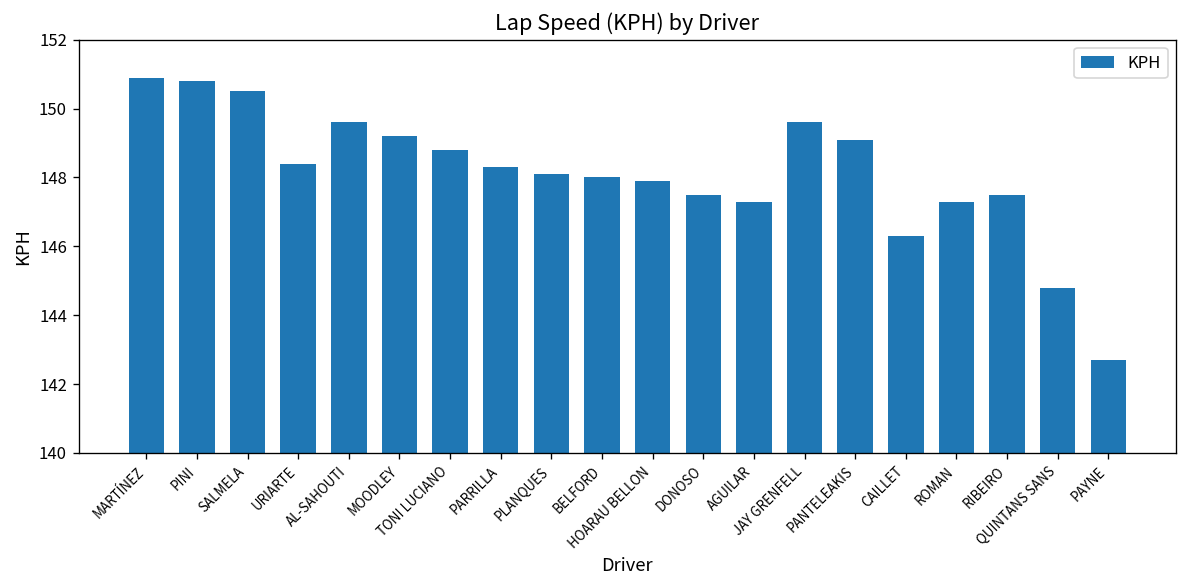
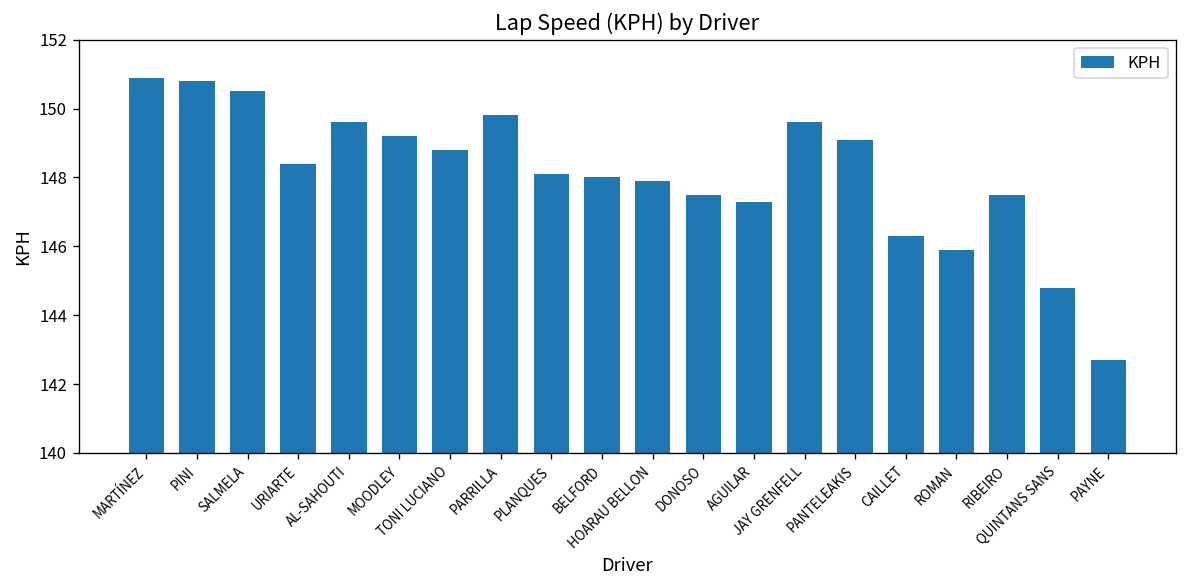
PARRILLA: 148.3 -> 149.8
ROMAN: 147.3 -> 145.9
